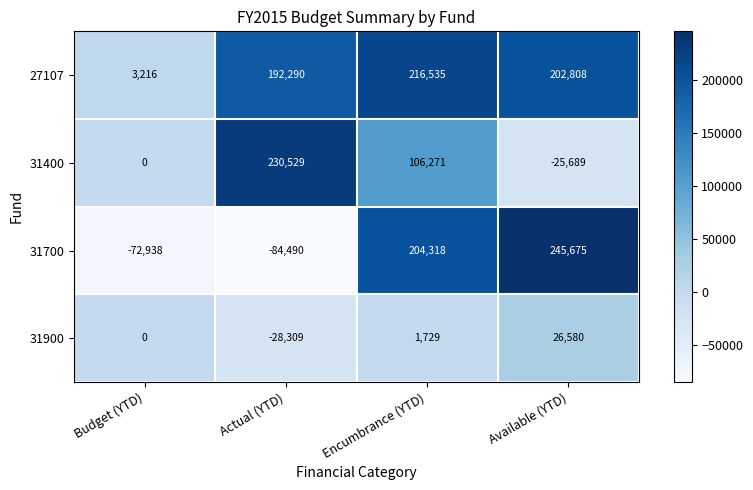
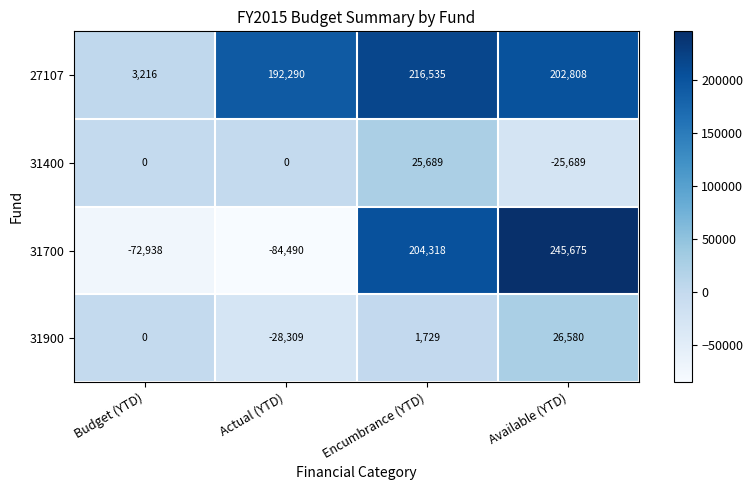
31400, Actual (YTD): 230,529 -> 0
31400, Encumbrance (YTD): 106,271 -> 25,689
